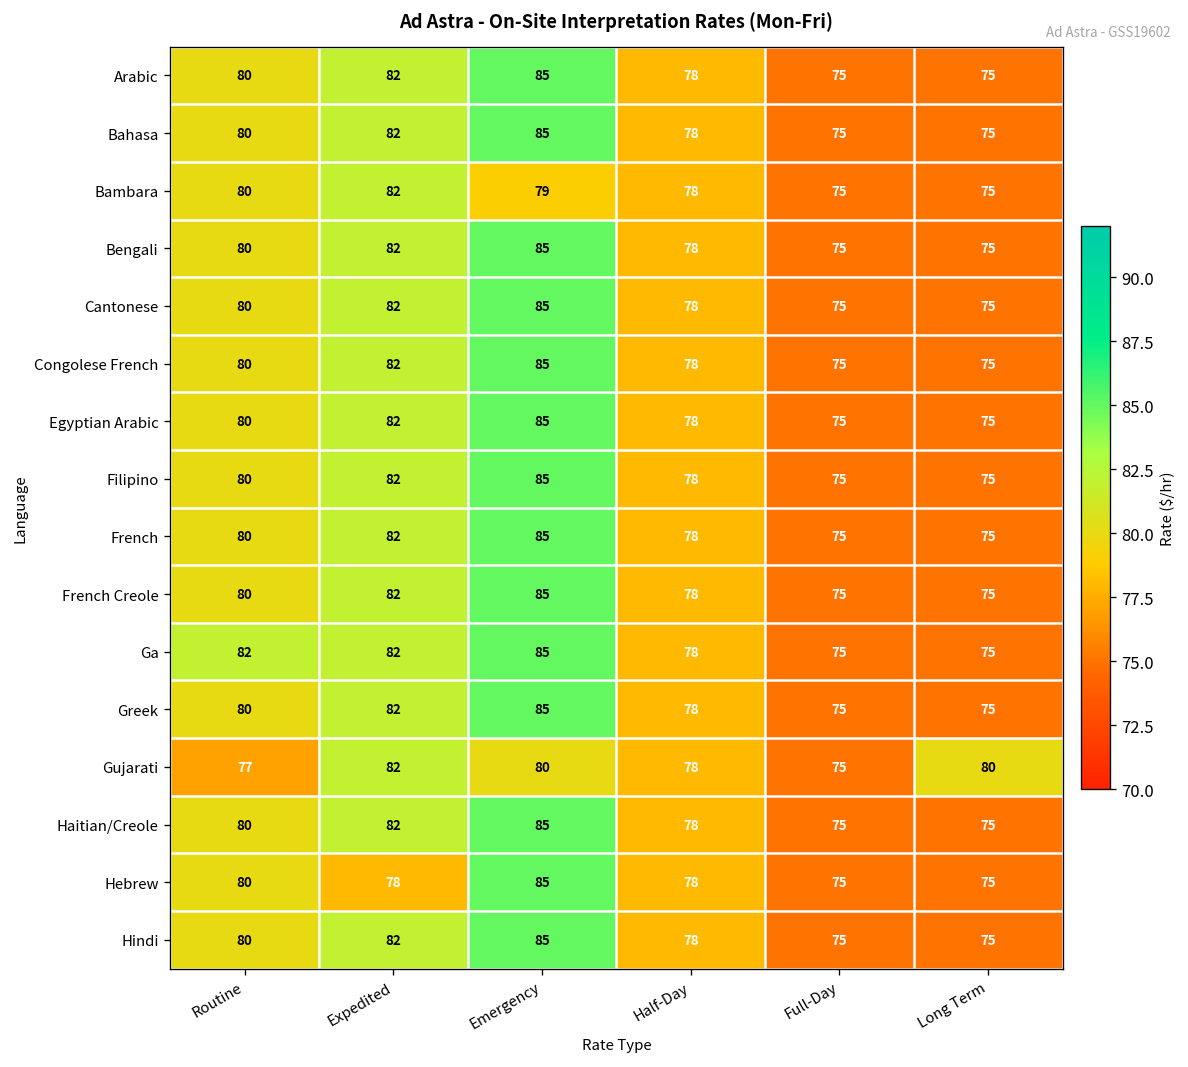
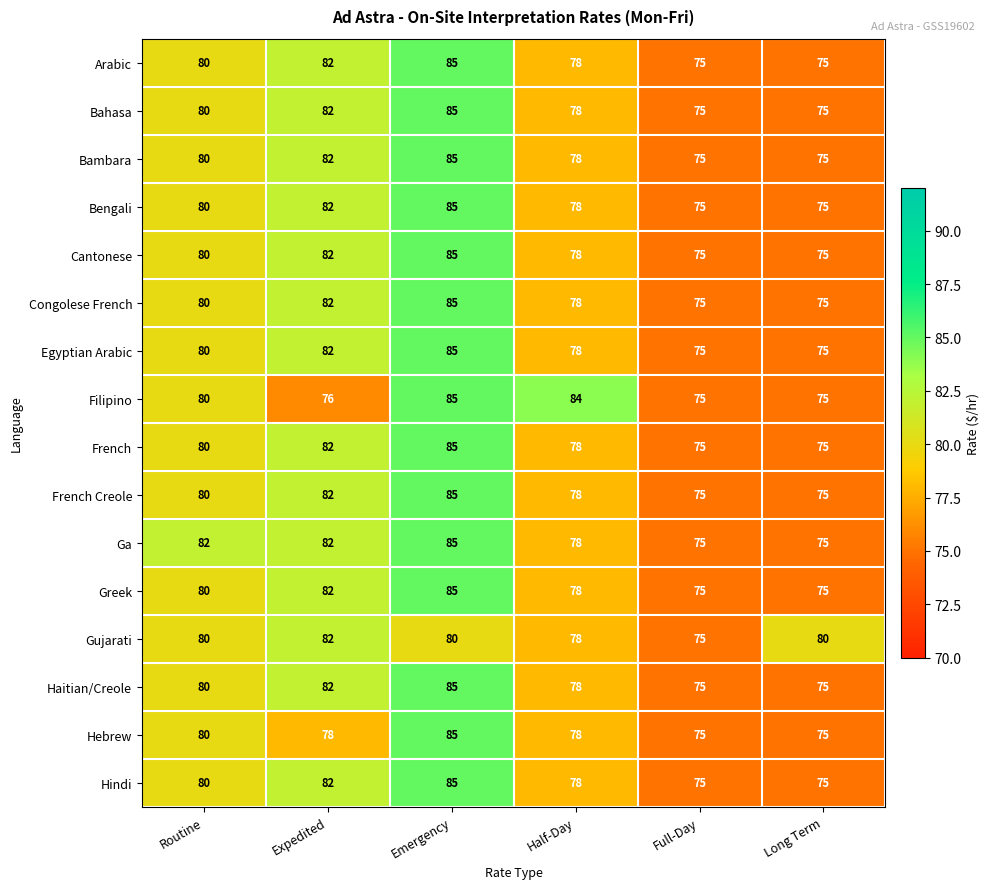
Bambara, Emergency: 79 -> 85
Filipino, Expedited: 82 -> 76
Filipino, Half-Day: 78 -> 84
Gujarati, Routine: 77 -> 80
